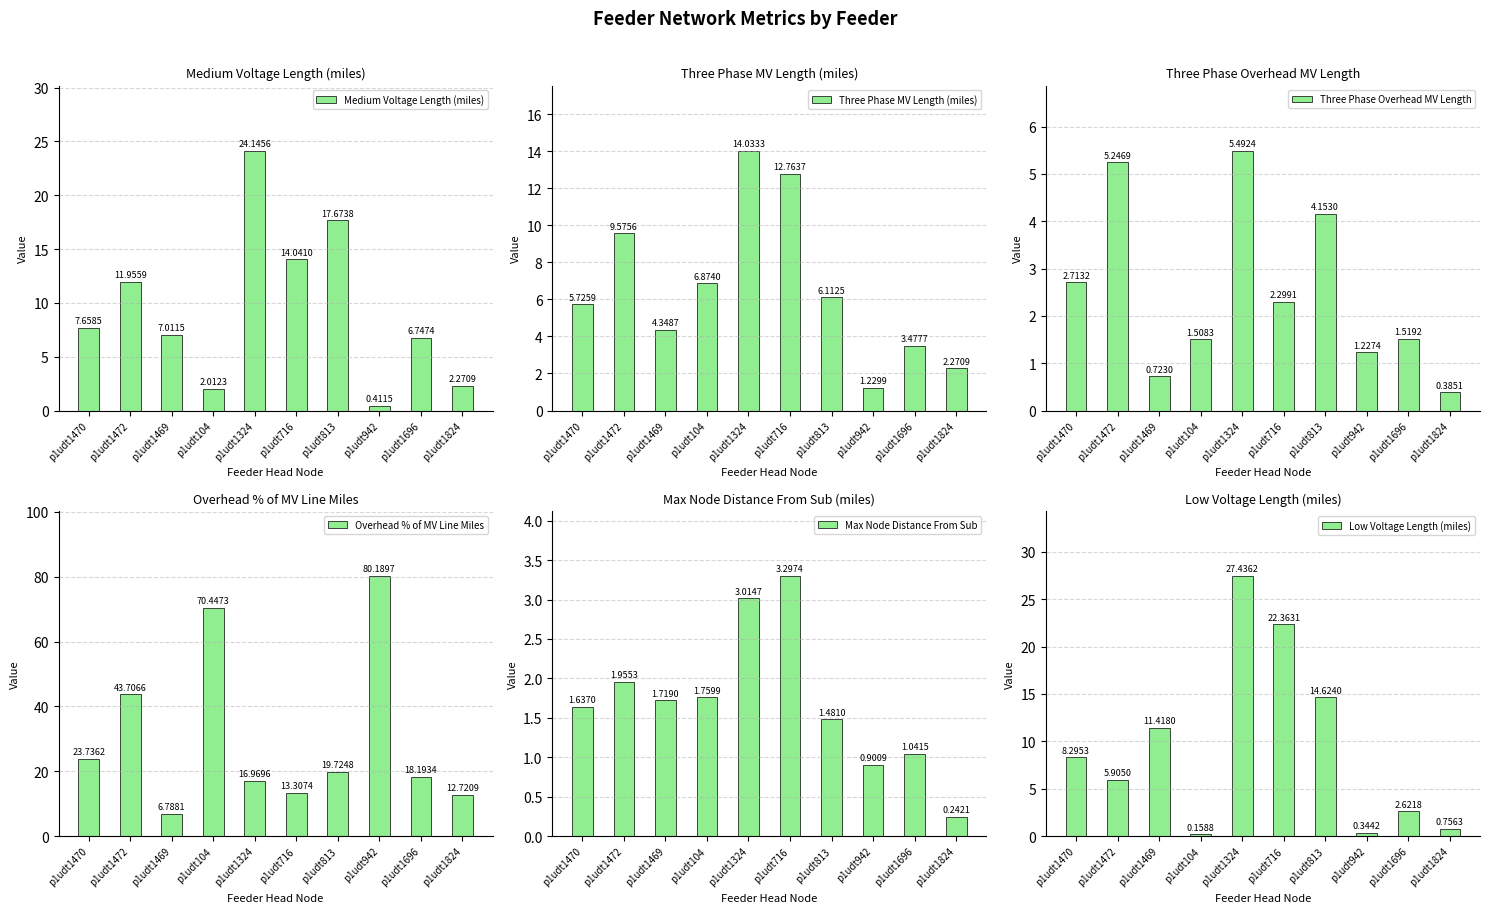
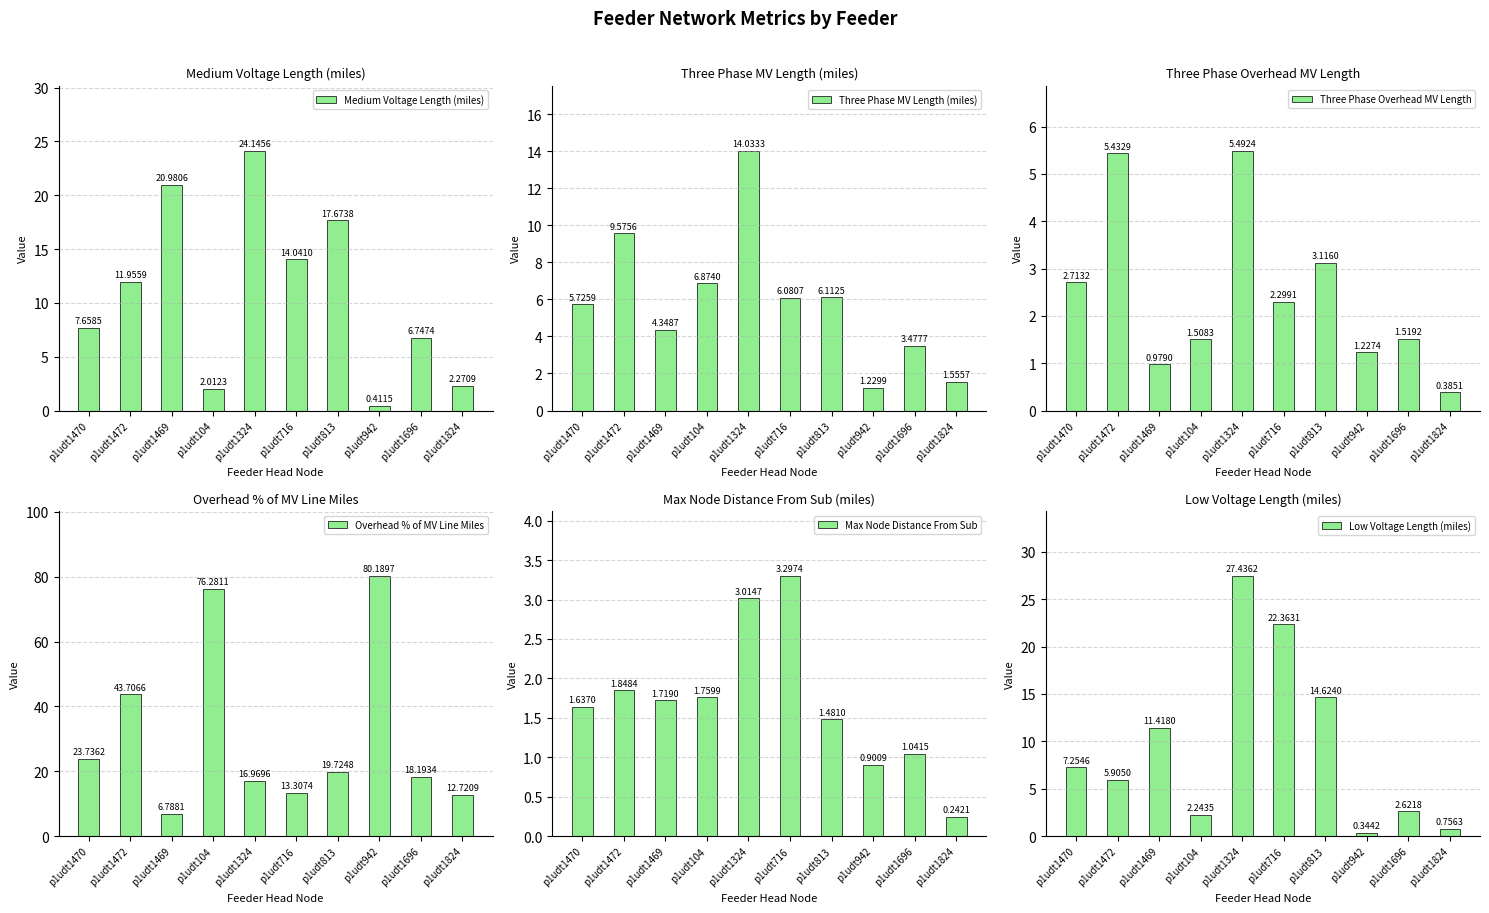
Medium Voltage Length (miles), p1udt1469: 7.0115 -> 20.9806
Three Phase MV Length (miles), p1udt716: 12.7637 -> 6.0807
Three Phase MV Length (miles), p1udt1824: 2.2709 -> 1.5557
Three Phase Overhead MV Length, p1udt1472: 5.2469 -> 5.4329
Three Phase Overhead MV Length, p1udt1469: 0.7230 -> 0.9790
Three Phase Overhead MV Length, p1udt813: 4.1530 -> 3.1160
Overhead % of MV Line Miles, p1udt104: 70.4473 -> 76.2811
Max Node Distance From Sub (miles), p1udt1472: 1.9553 -> 1.8484
Low Voltage Length (miles), p1udt1470: 8.2953 -> 7.2546
Low Voltage Length (miles), p1udt104: 0.1588 -> 2.2435
